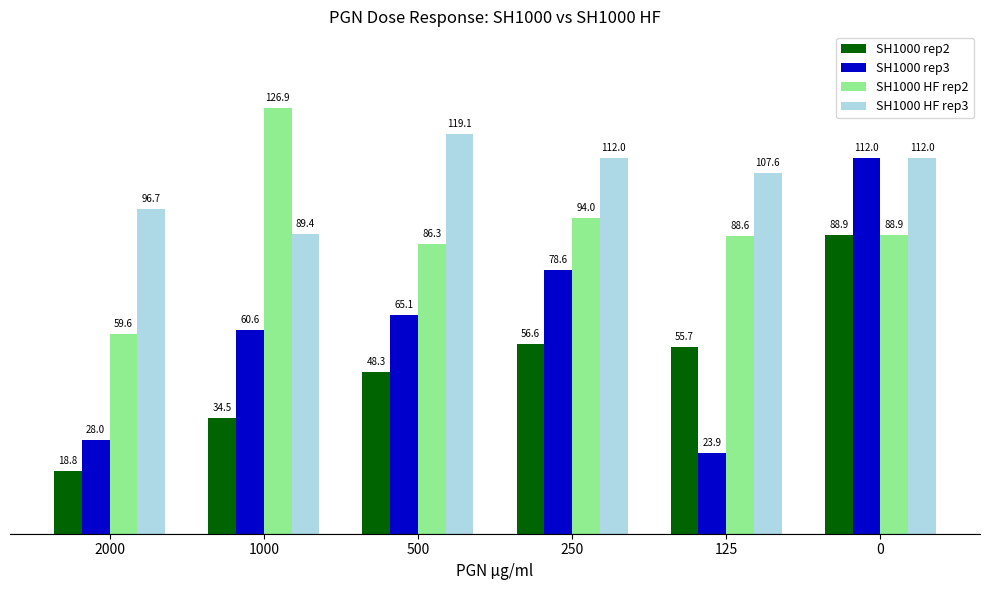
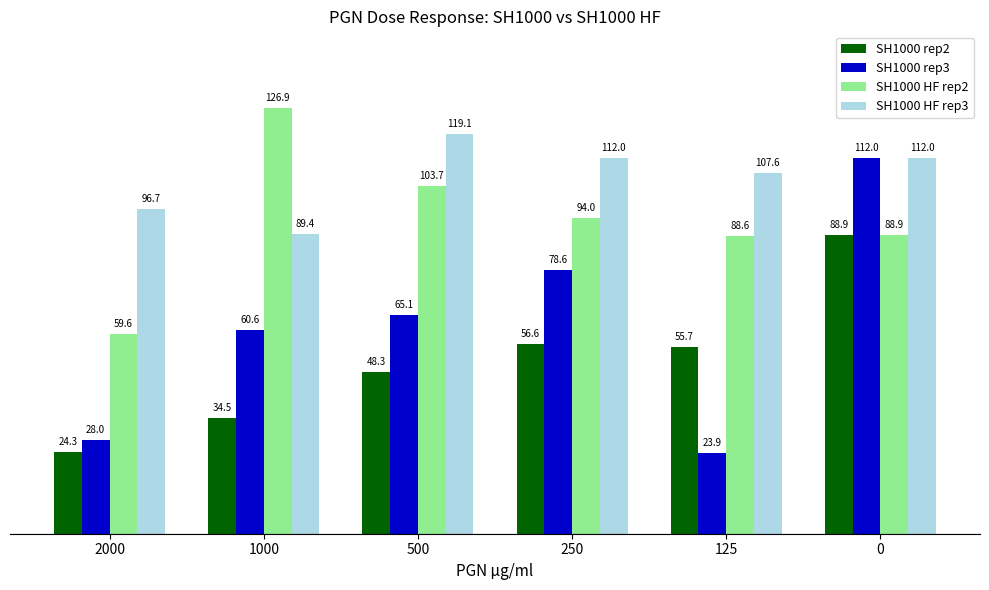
SH1000 rep2, 2000: 18.8 -> 24.3
SH1000 HF rep2, 500: 86.3 -> 103.7
